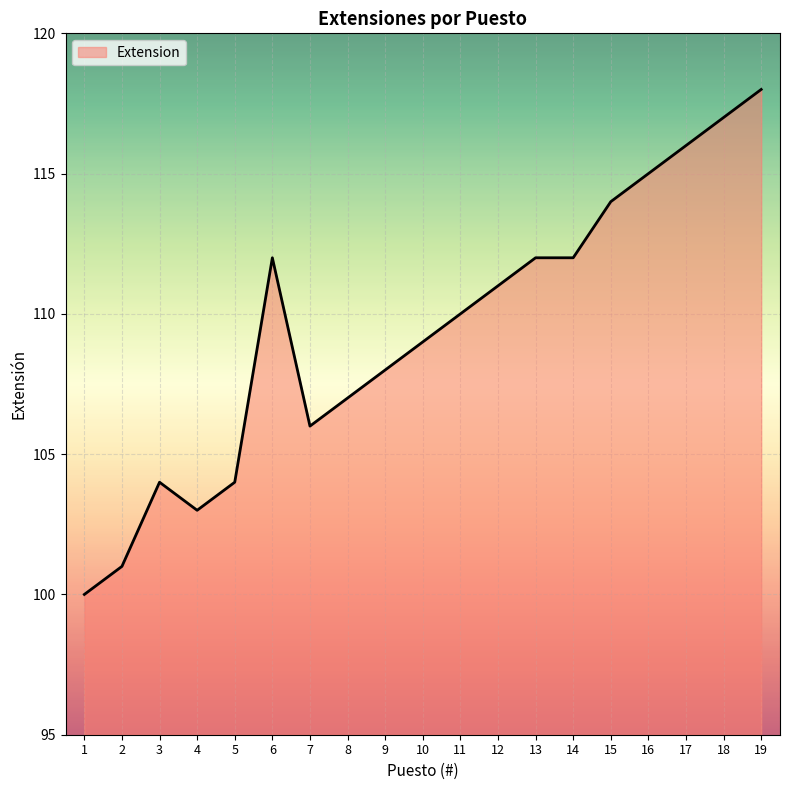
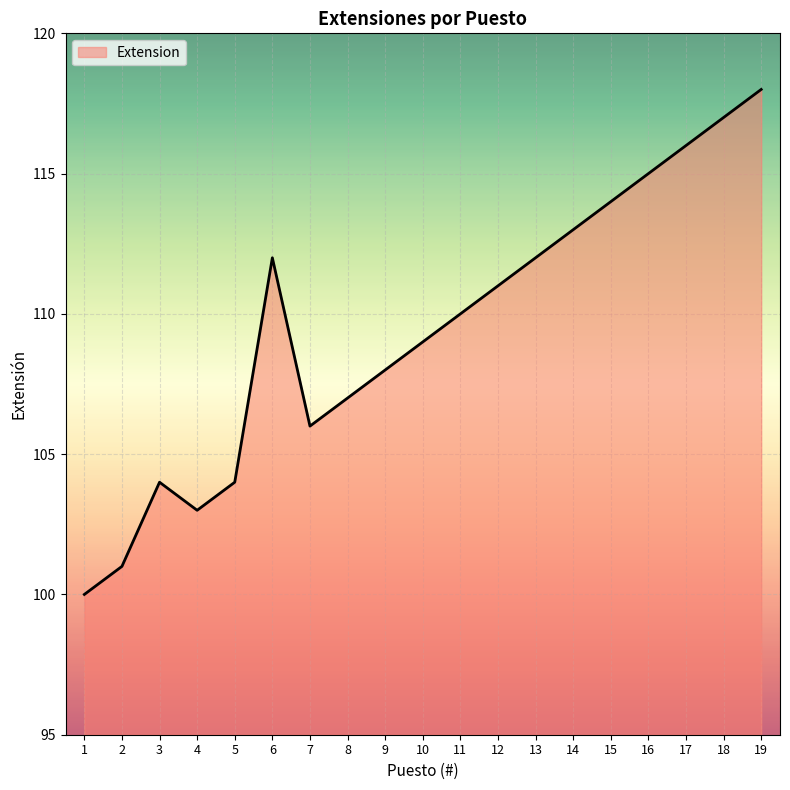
14: 112 -> 113
